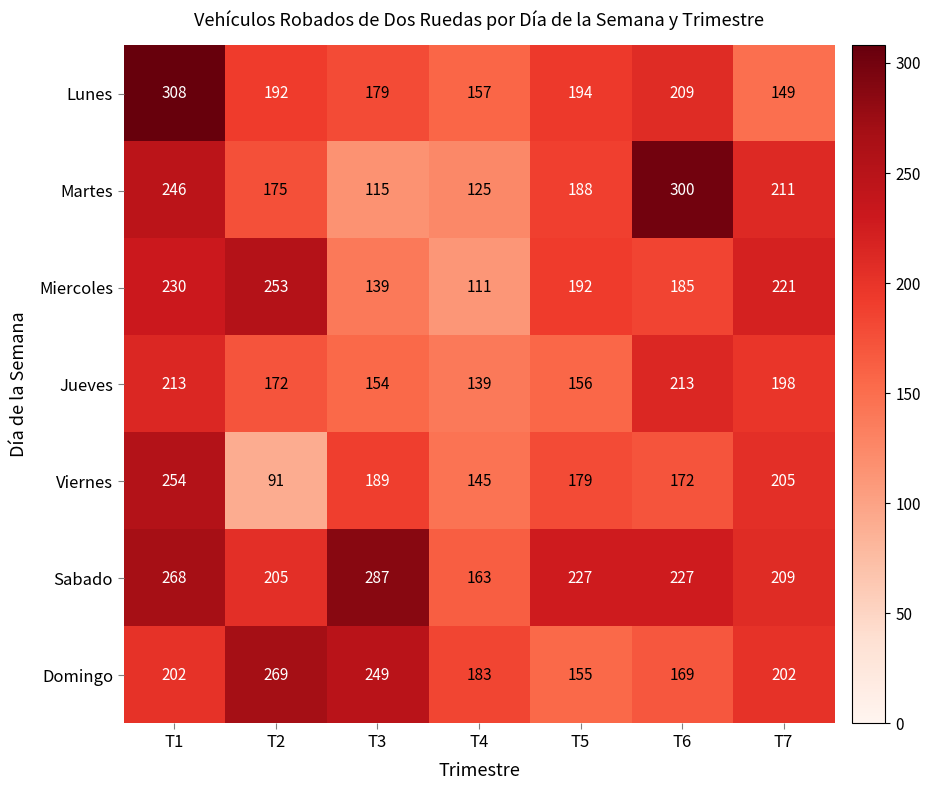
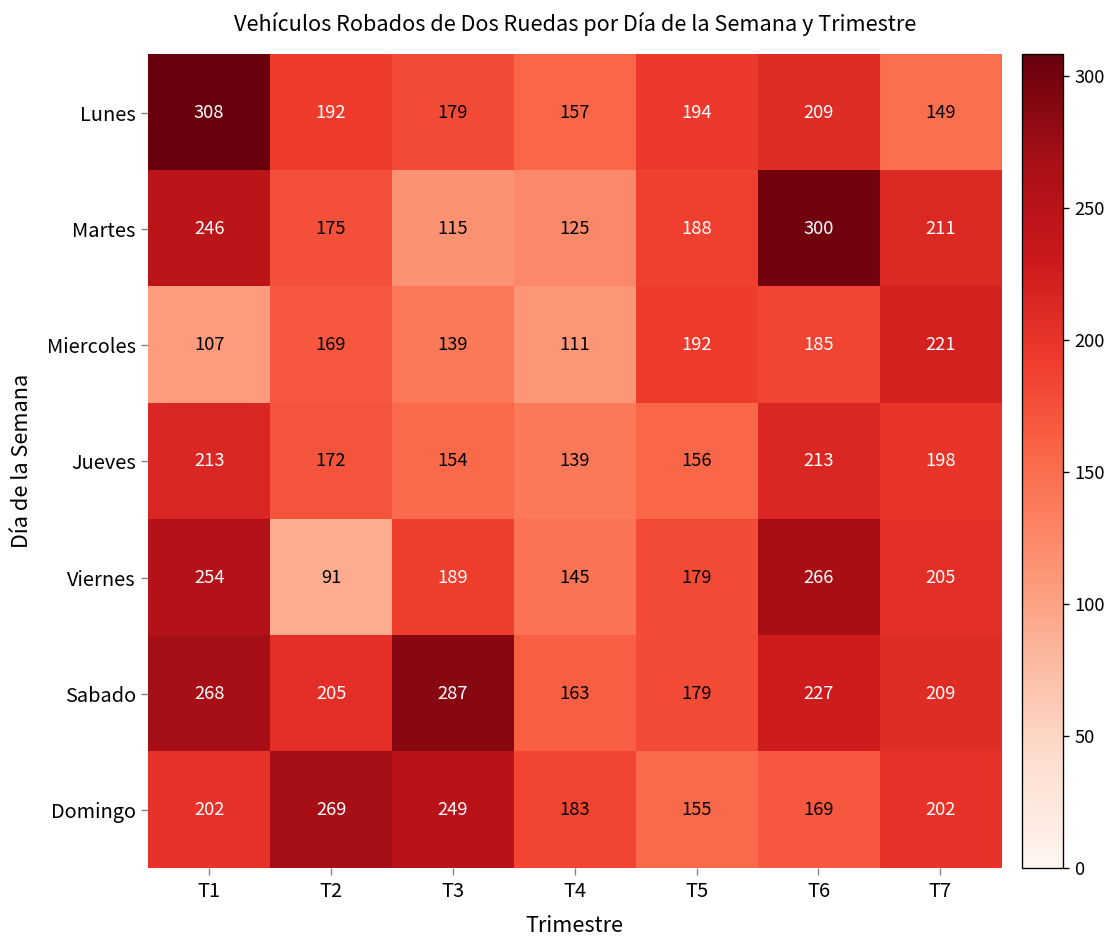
Miercoles, T1: 230 -> 107
Miercoles, T2: 253 -> 169
Viernes, T6: 172 -> 266
Sabado, T5: 227 -> 179
